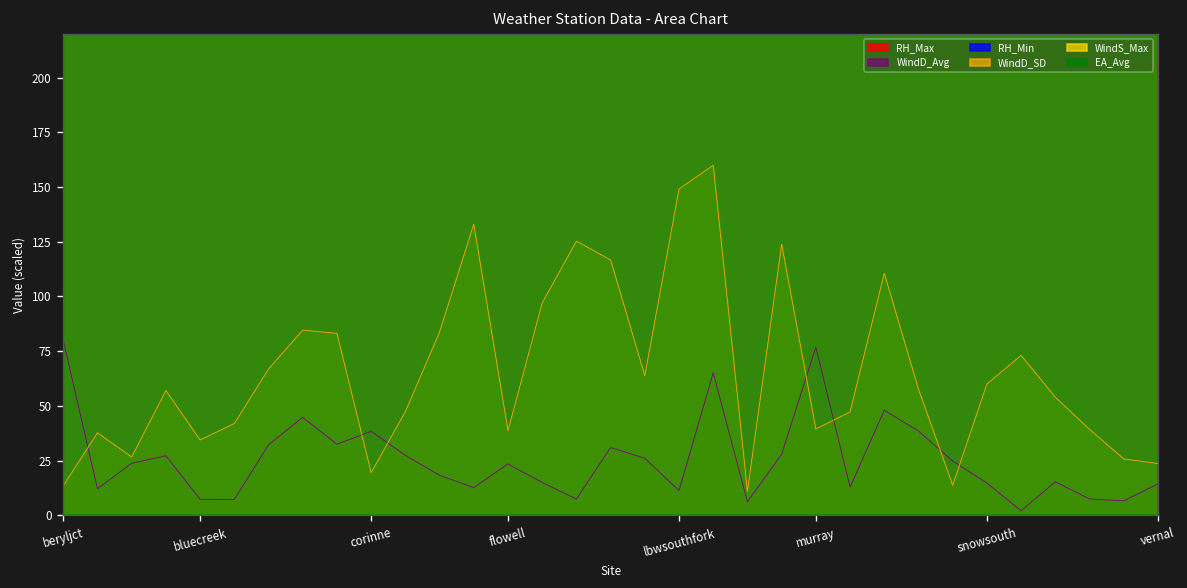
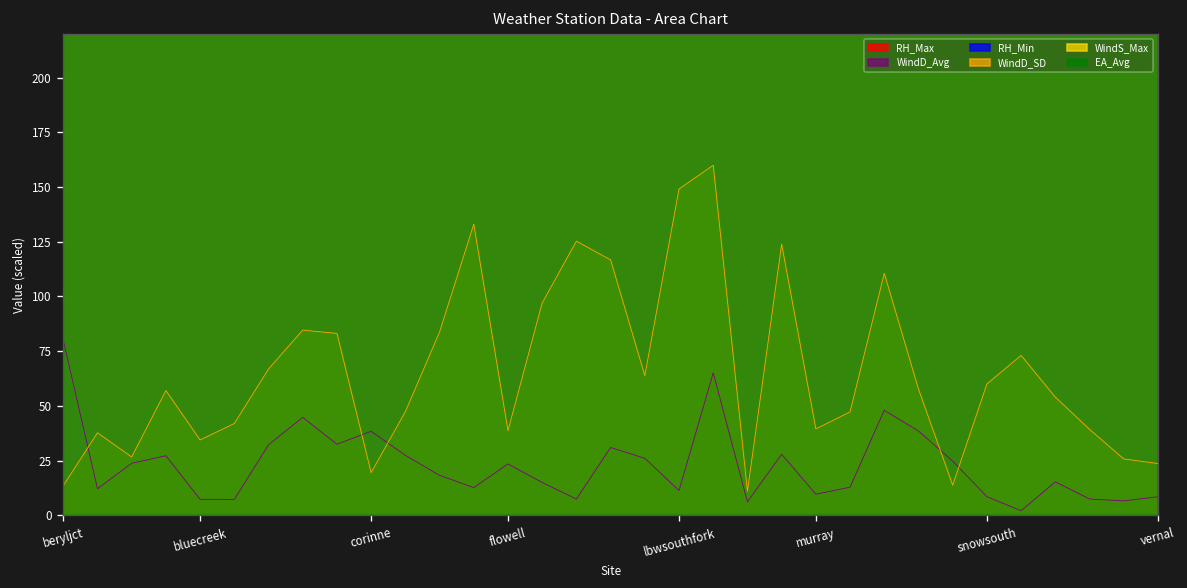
WindD_Avg, murray: 77 -> 10
WindD_Avg, snowsouth: 15 -> 9
WindD_Avg, vernal: 14 -> 8
